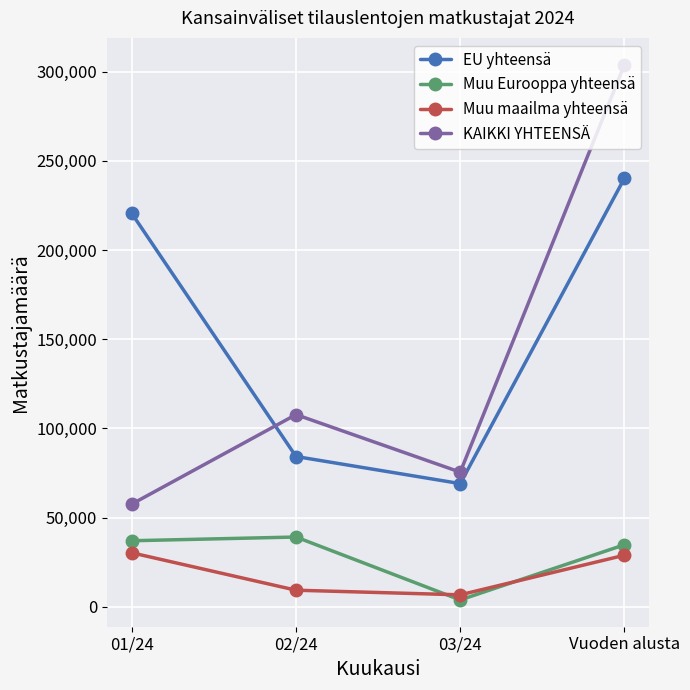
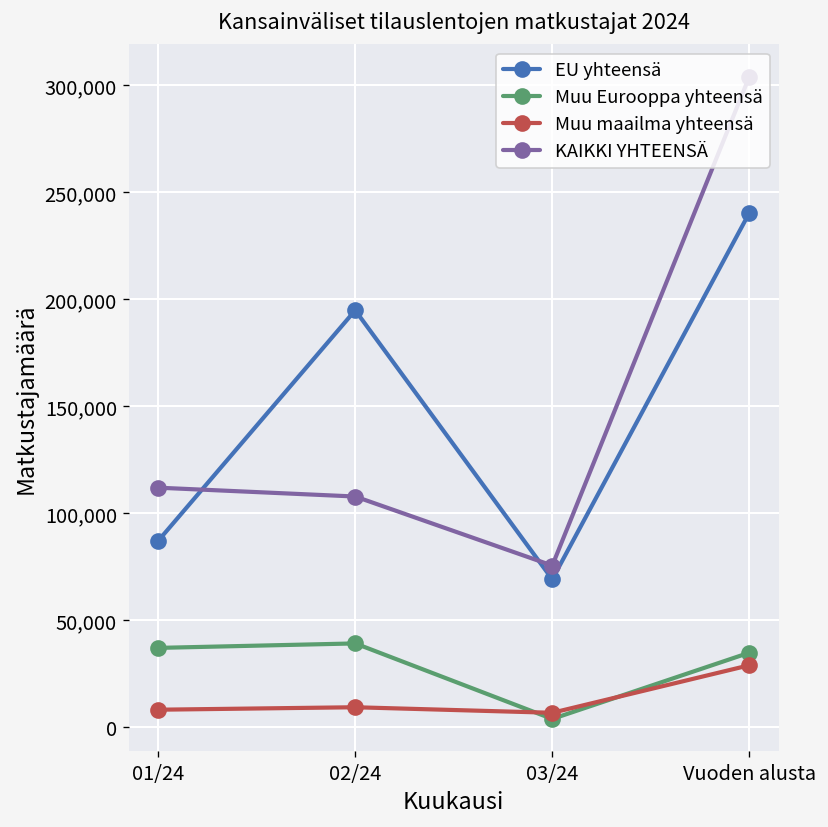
EU yhteensä, 01/24: 220,000 -> 87,000
Muu maailma yhteensä, 01/24: 30,000 -> 8,000
KAIKKI YHTEENSÄ, 01/24: 58,000 -> 112,000
EU yhteensä, 02/24: 84,000 -> 195,000
